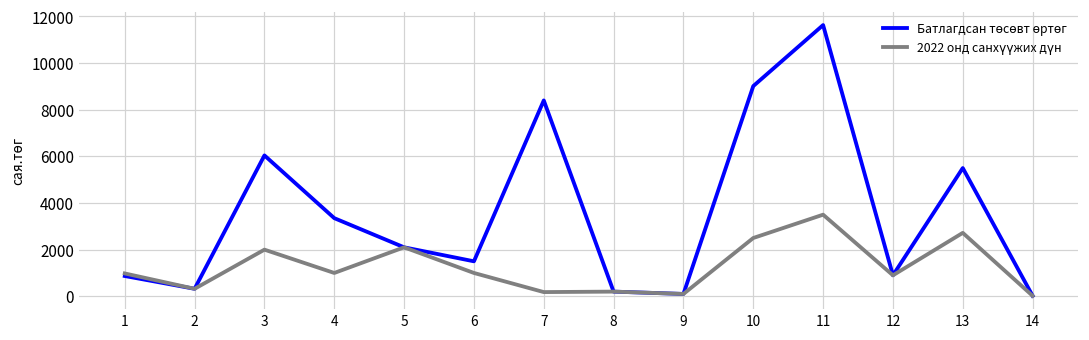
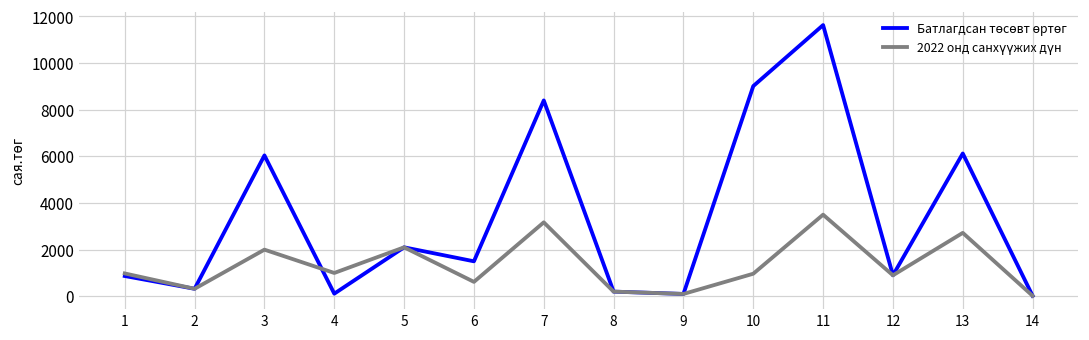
Батлагдсан төсөвт өртөг, 4: 3400 -> 100
2022 онд санхүүжих дүн, 6: 1000 -> 600
2022 онд санхүүжих дүн, 7: 200 -> 3200
2022 онд санхүүжих дүн, 10: 2500 -> 1000
Батлагдсан төсөвт өртөг, 13: 5500 -> 6100
